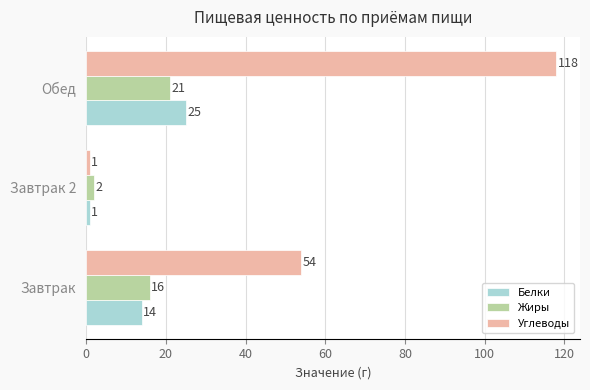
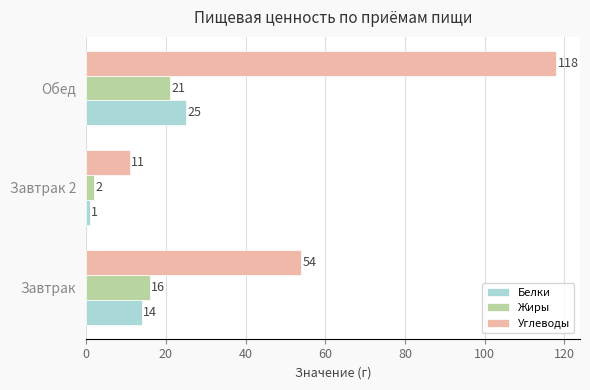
Углеводы, Завтрак 2: 1 -> 11
